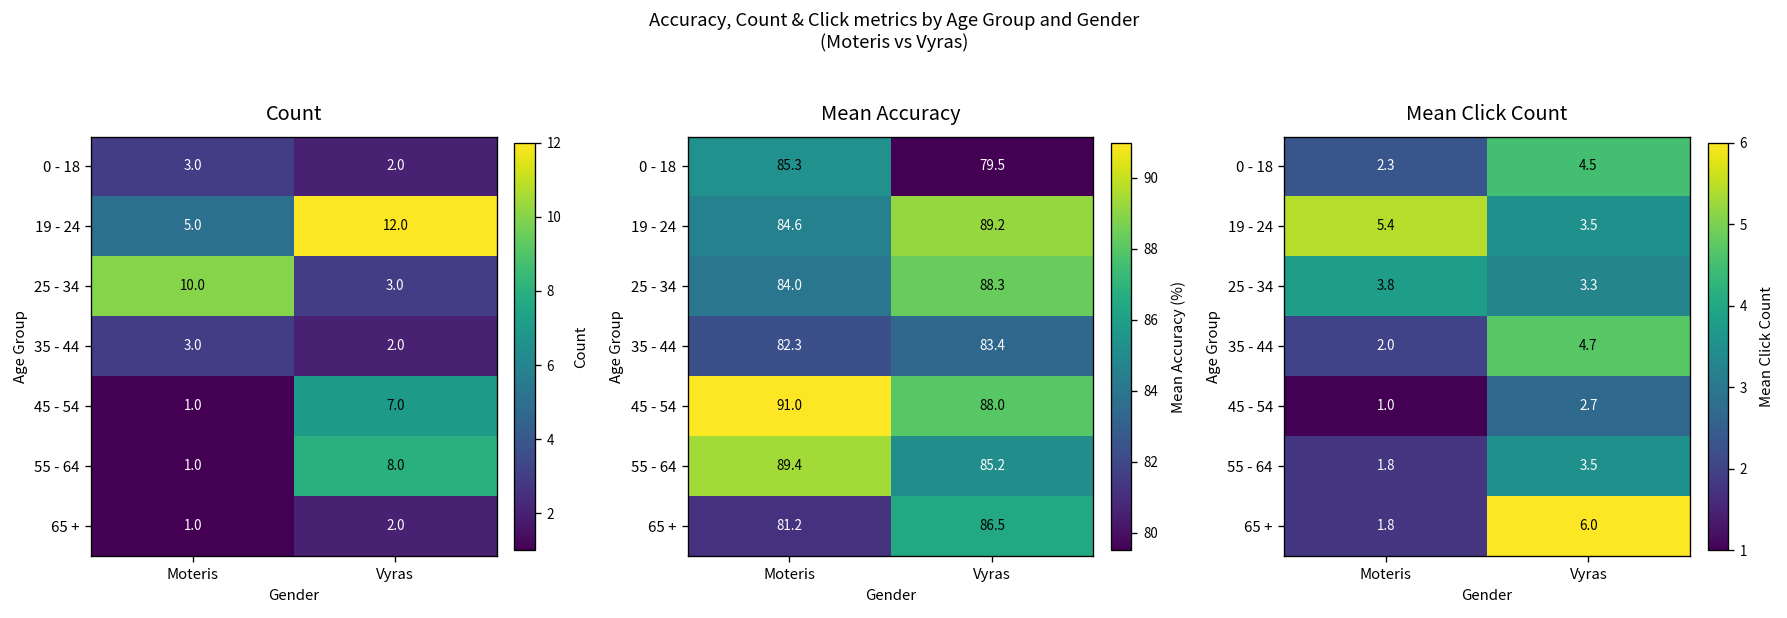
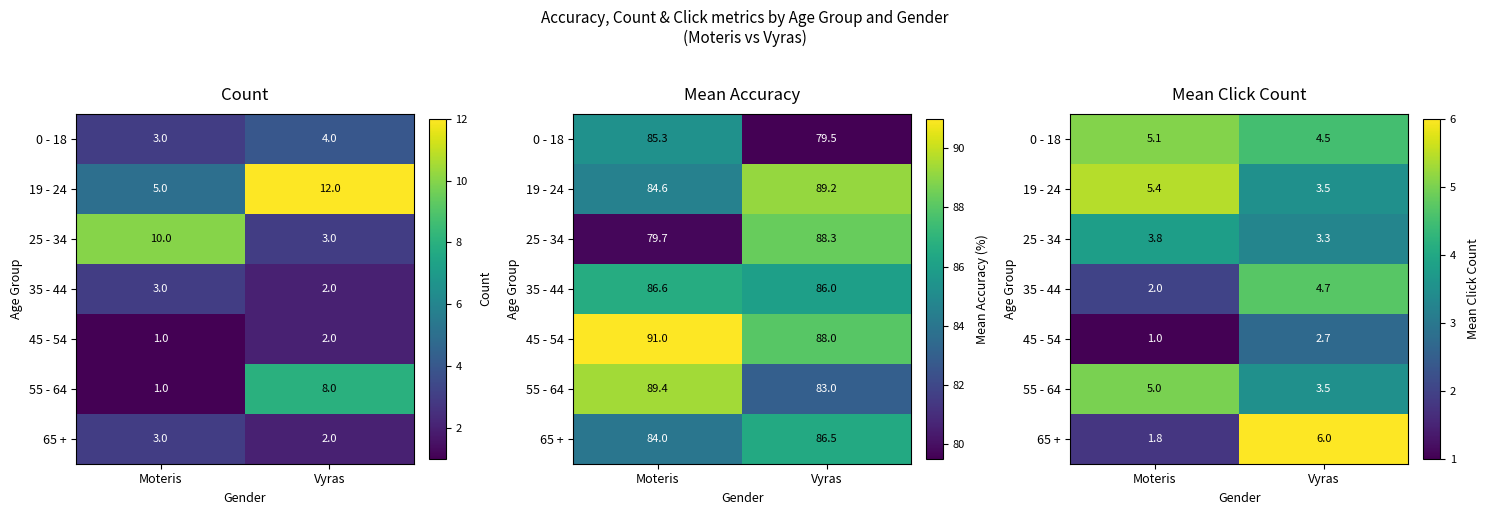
Count, 0 - 18, Vyras: 2.0 -> 4.0
Count, 45 - 54, Vyras: 7.0 -> 2.0
Count, 65 +, Moteris: 1.0 -> 3.0
Mean Accuracy, 25 - 34, Moteris: 84.0 -> 79.7
Mean Accuracy, 35 - 44, Moteris: 82.3 -> 86.6
Mean Accuracy, 35 - 44, Vyras: 83.4 -> 86.0
Mean Accuracy, 55 - 64, Vyras: 85.2 -> 83.0
Mean Accuracy, 65 +, Moteris: 81.2 -> 84.0
Mean Click Count, 0 - 18, Moteris: 2.3 -> 5.1
Mean Click Count, 55 - 64, Moteris: 1.8 -> 5.0
